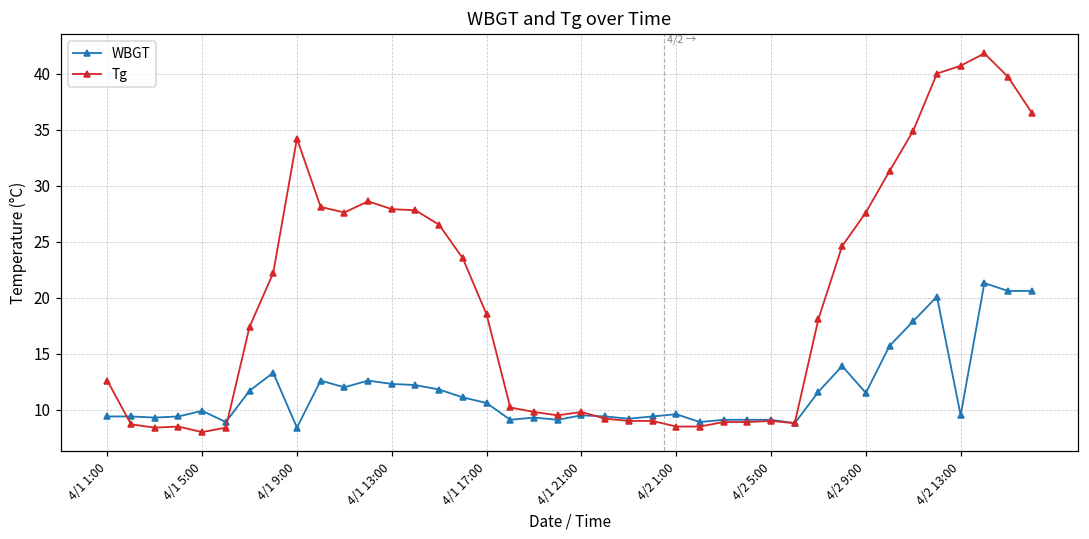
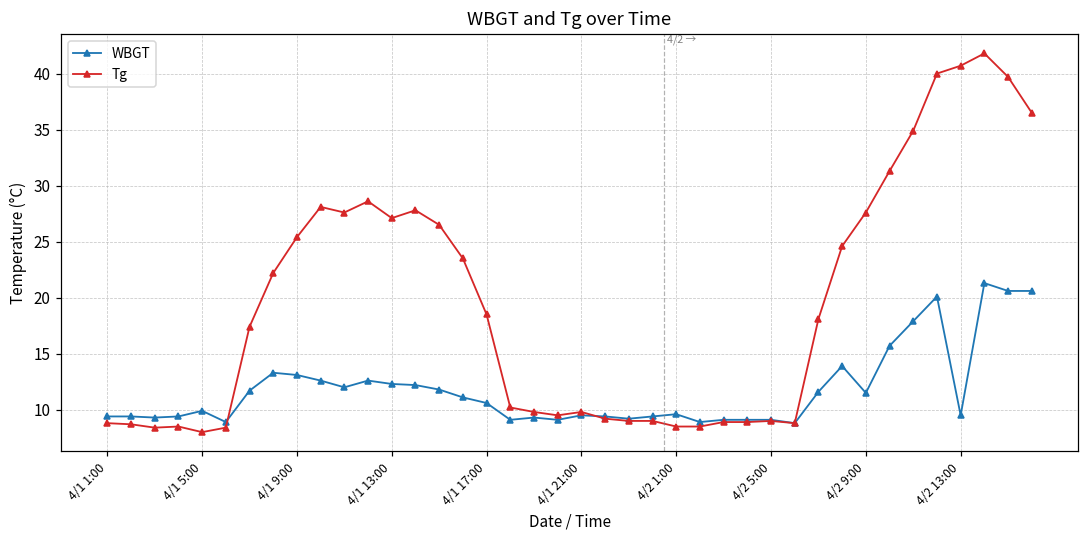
Tg, 4/1 1:00: 12.6 -> 8.8
WBGT, 4/1 9:00: 8.4 -> 13.1
Tg, 4/1 9:00: 34.2 -> 25.4
Tg, 4/1 13:00: 27.9 -> 27.1
